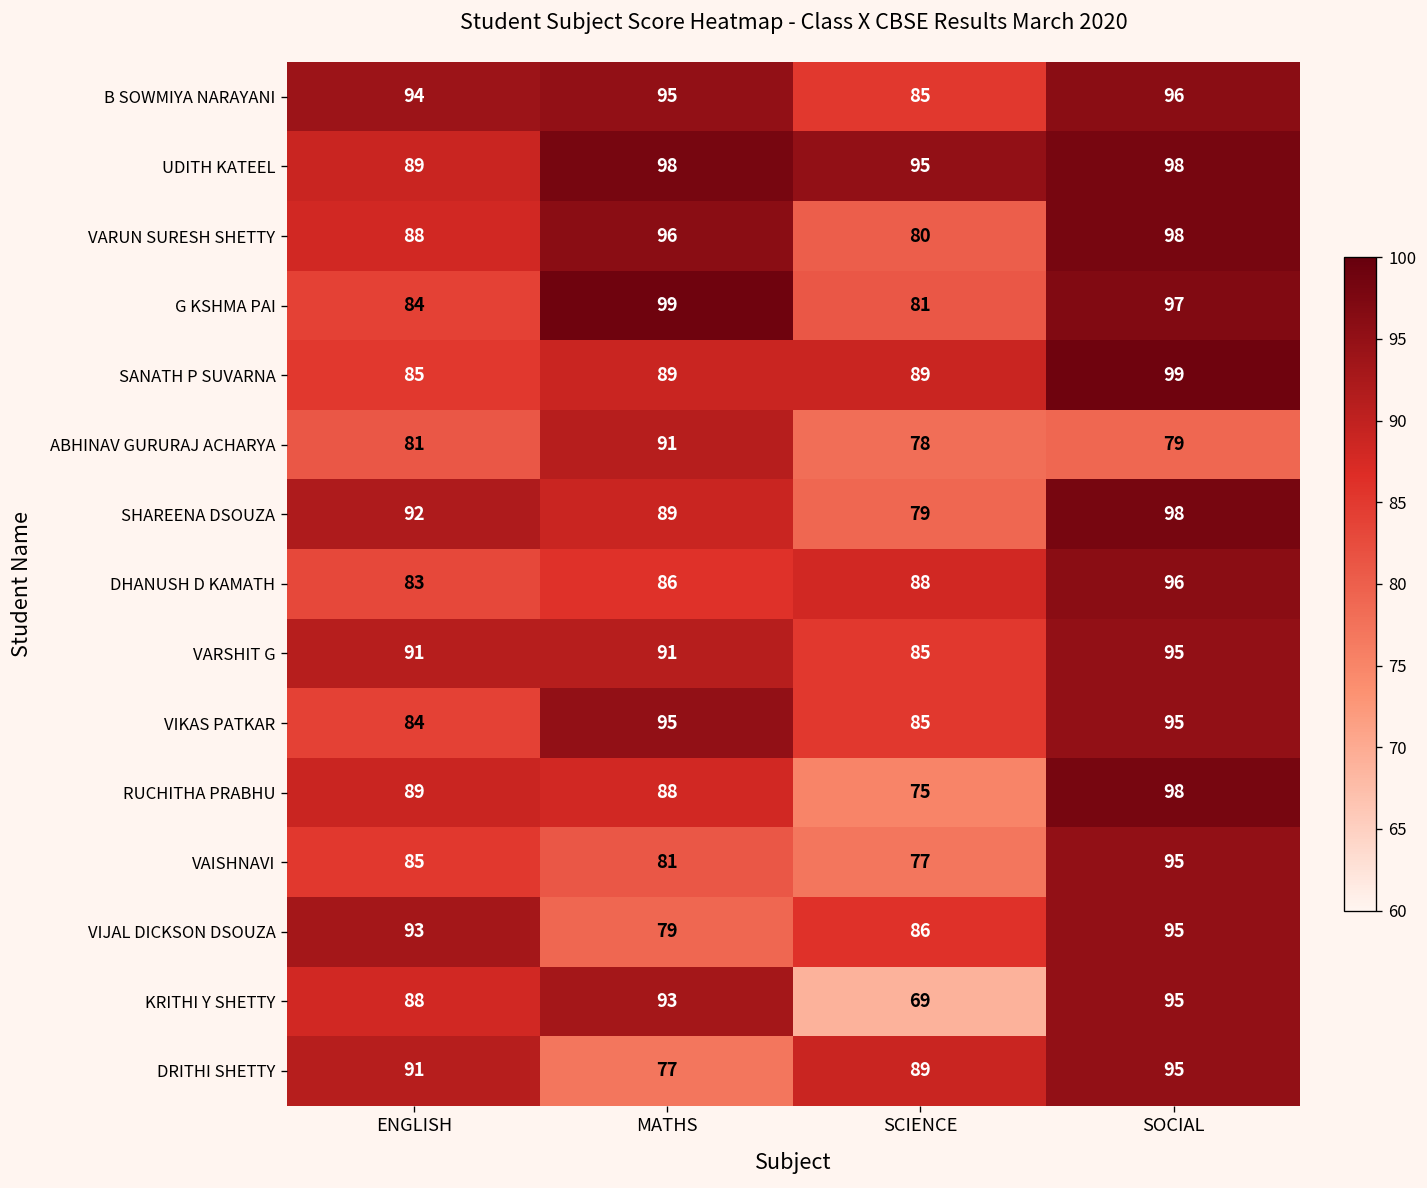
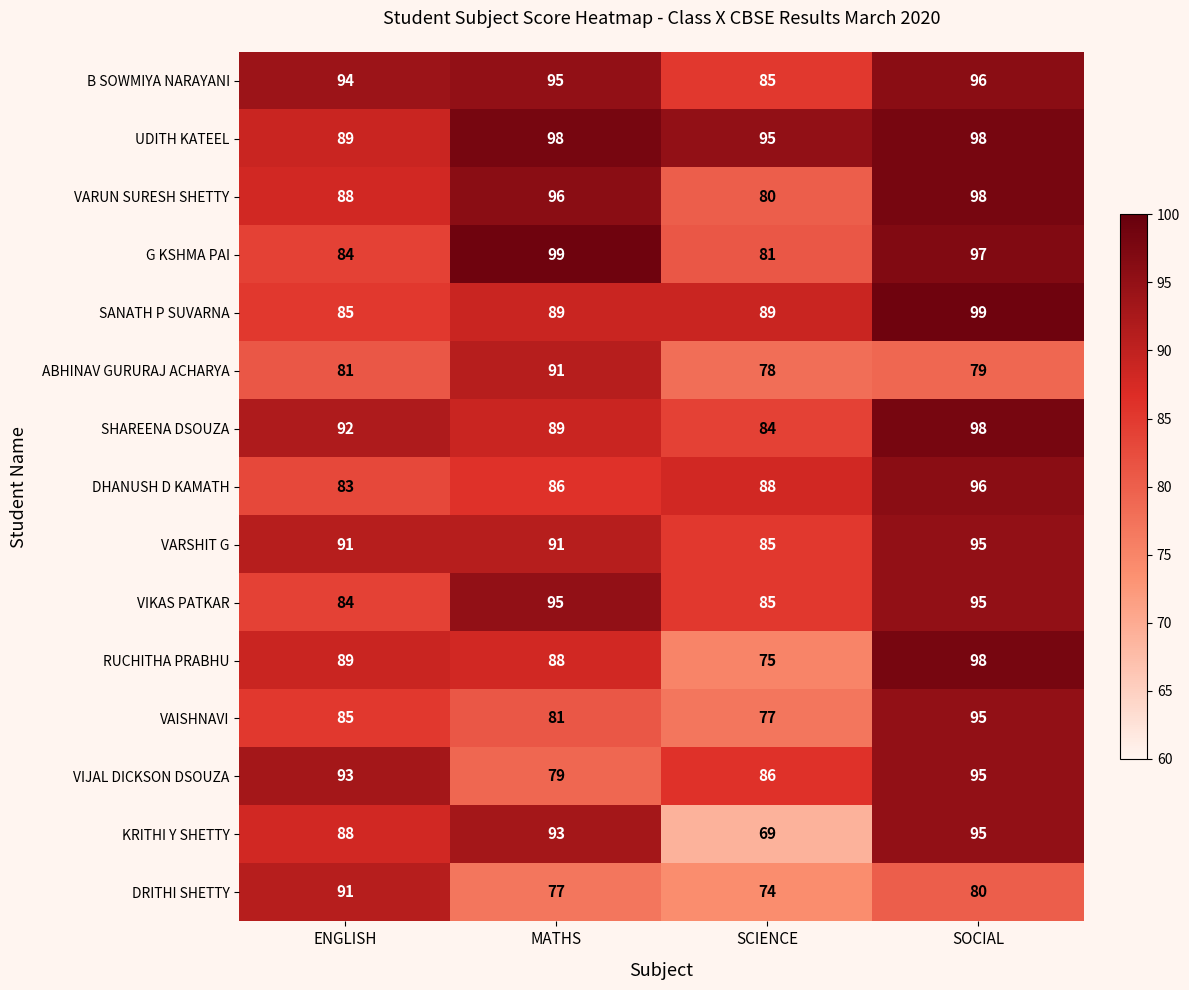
SHAREENA DSOUZA, SCIENCE: 79 -> 84
DRITHI SHETTY, SCIENCE: 89 -> 74
DRITHI SHETTY, SOCIAL: 95 -> 80
